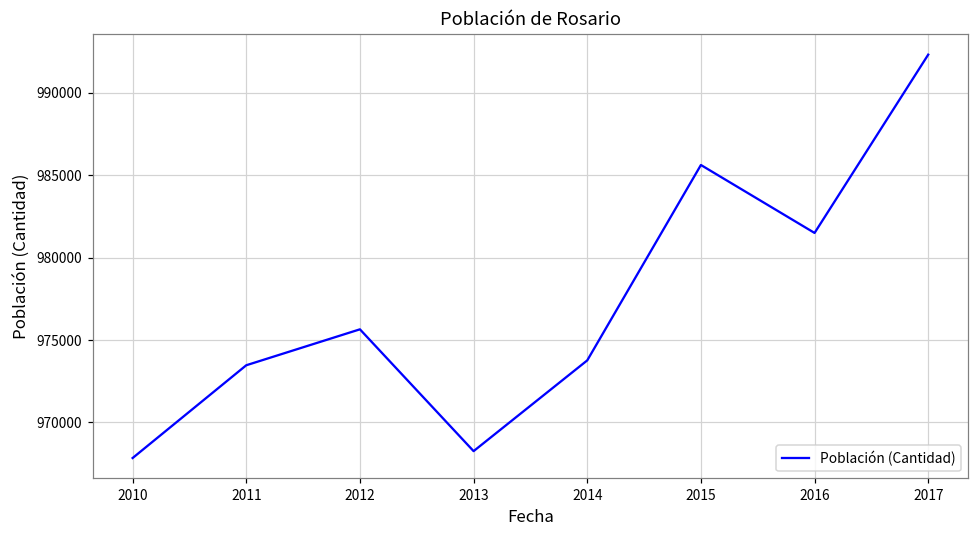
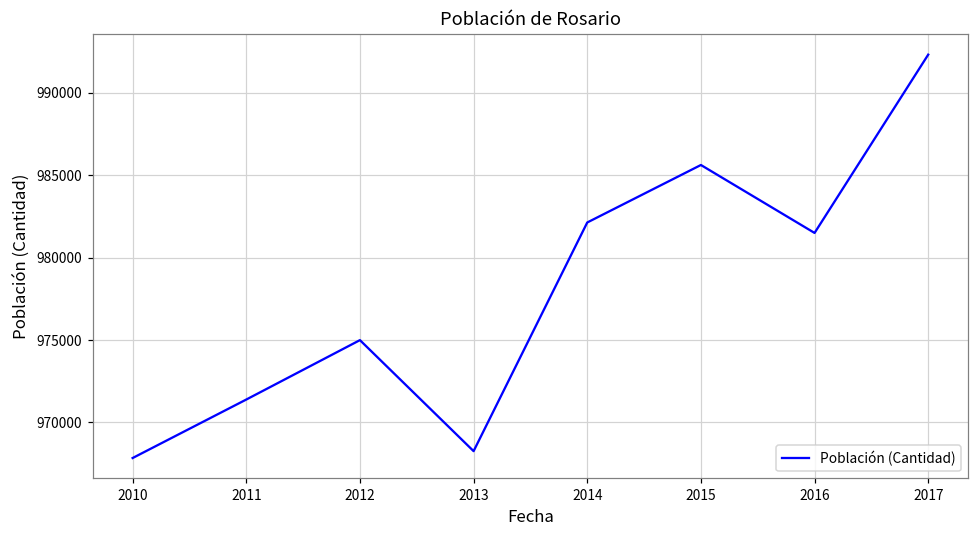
2011: 973500 -> 971400
2012: 975700 -> 975000
2014: 973800 -> 982100
